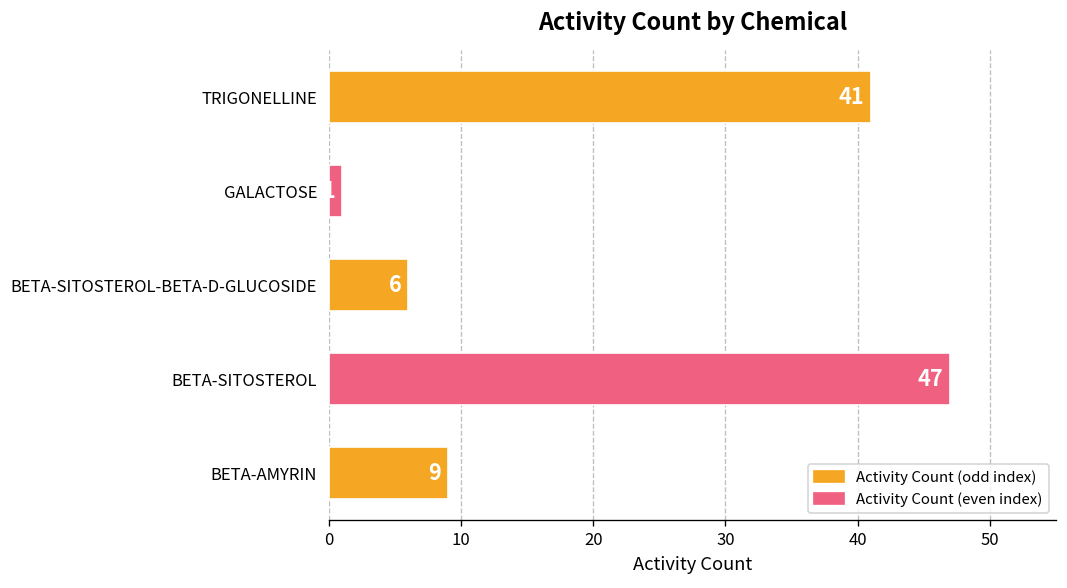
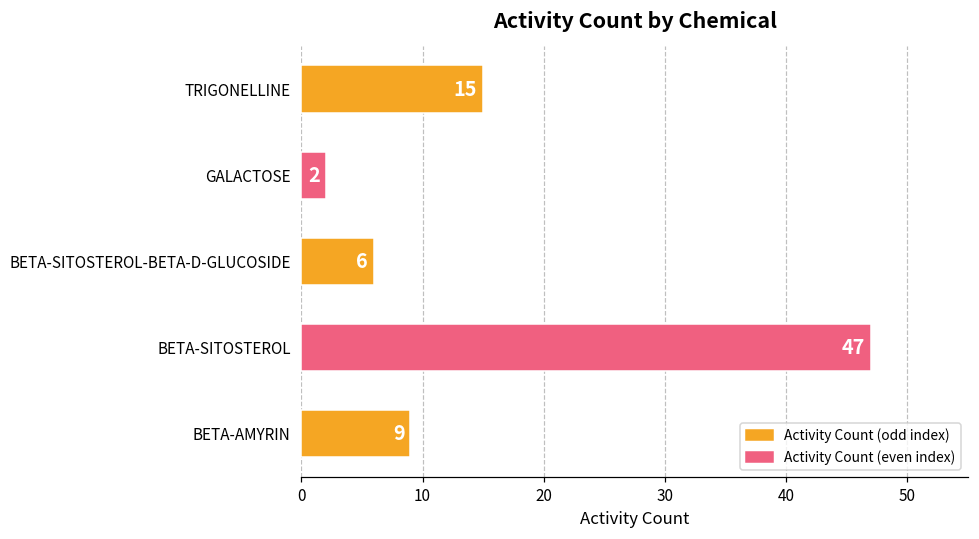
TRIGONELLINE: 41 -> 15
GALACTOSE: 1 -> 2
